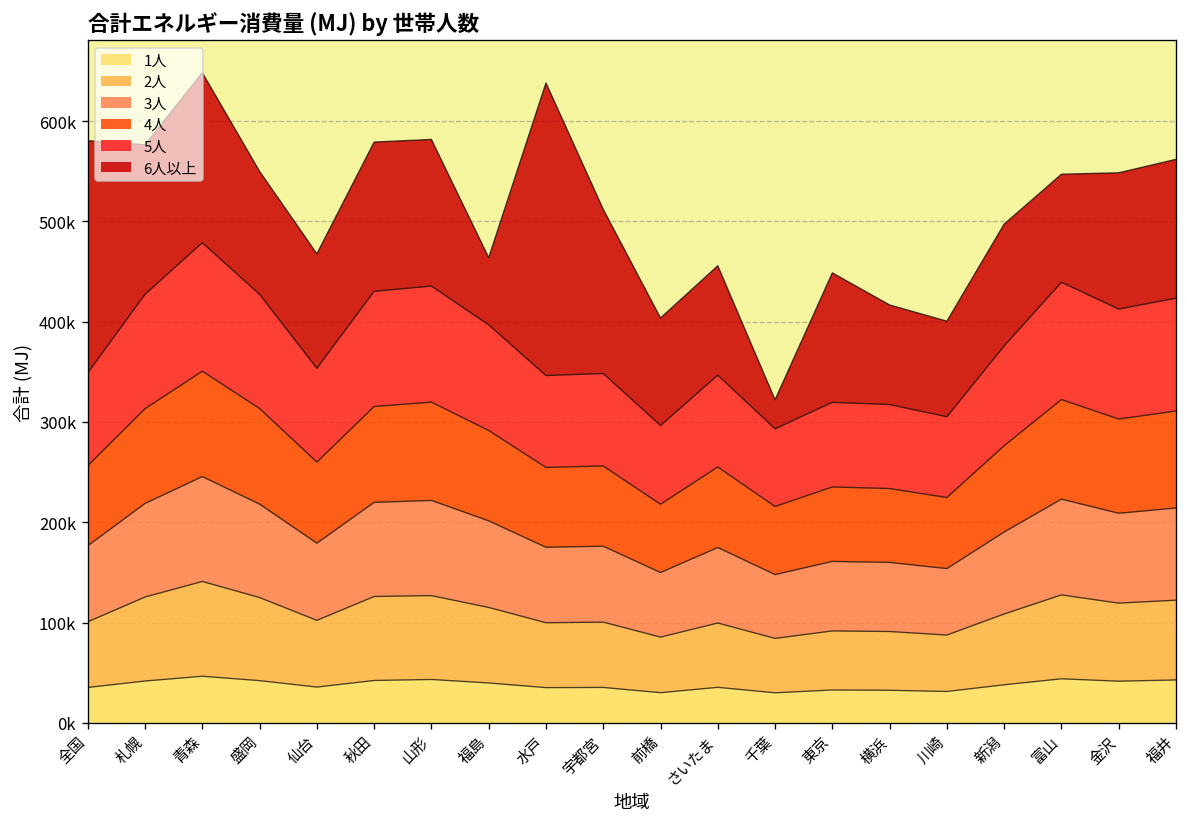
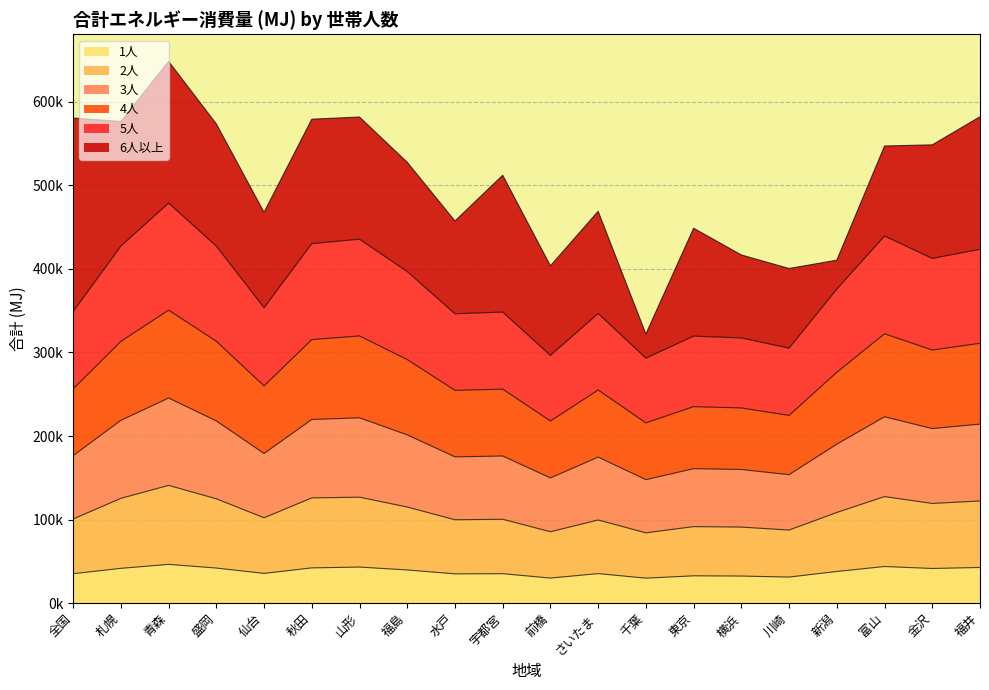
6人以上, 盛岡: 120000 -> 150000
6人以上, 福島: 70000 -> 130000
6人以上, 水戸: 290000 -> 110000
6人以上, さいたま: 110000 -> 120000
6人以上, 新潟: 120000 -> 30000
6人以上, 福井: 140000 -> 160000
